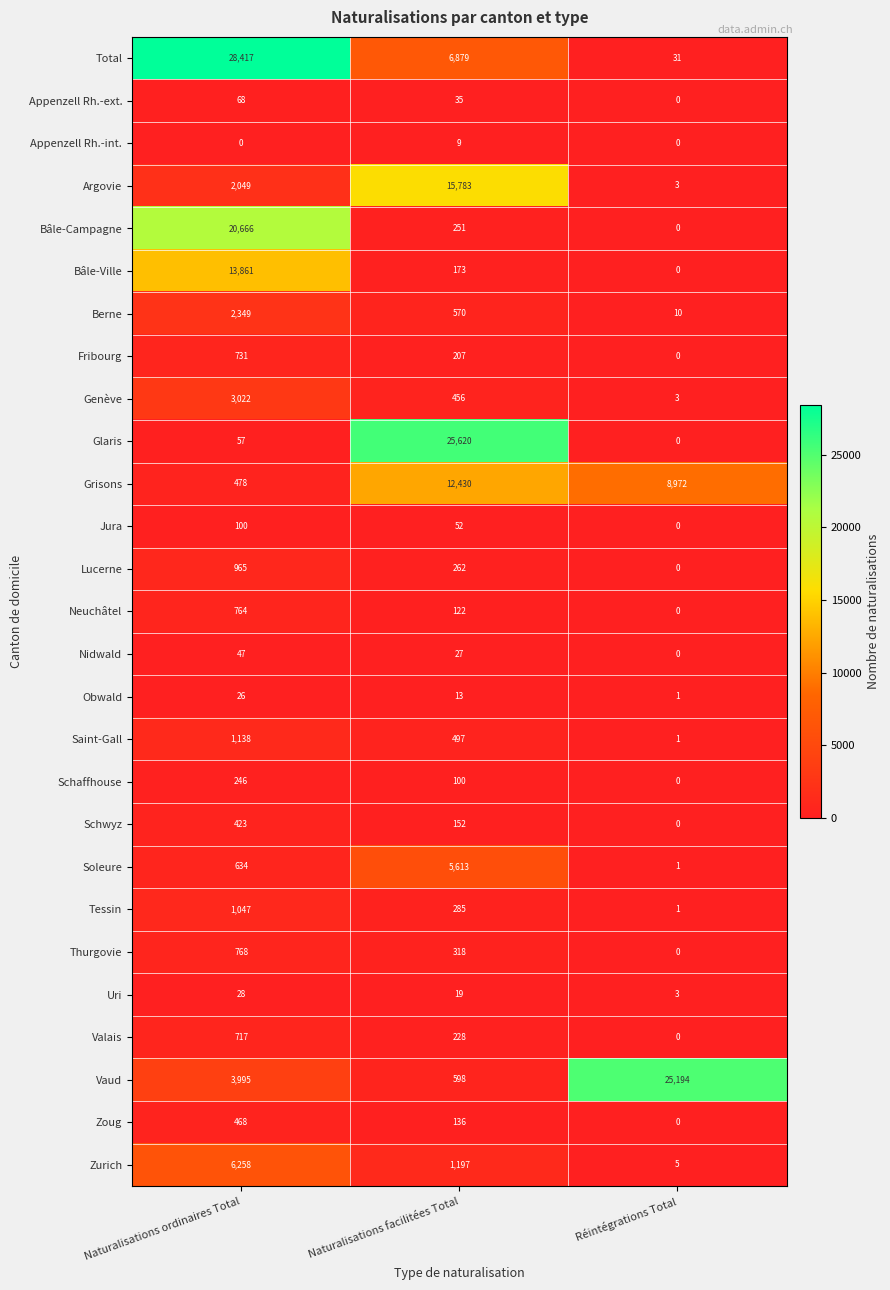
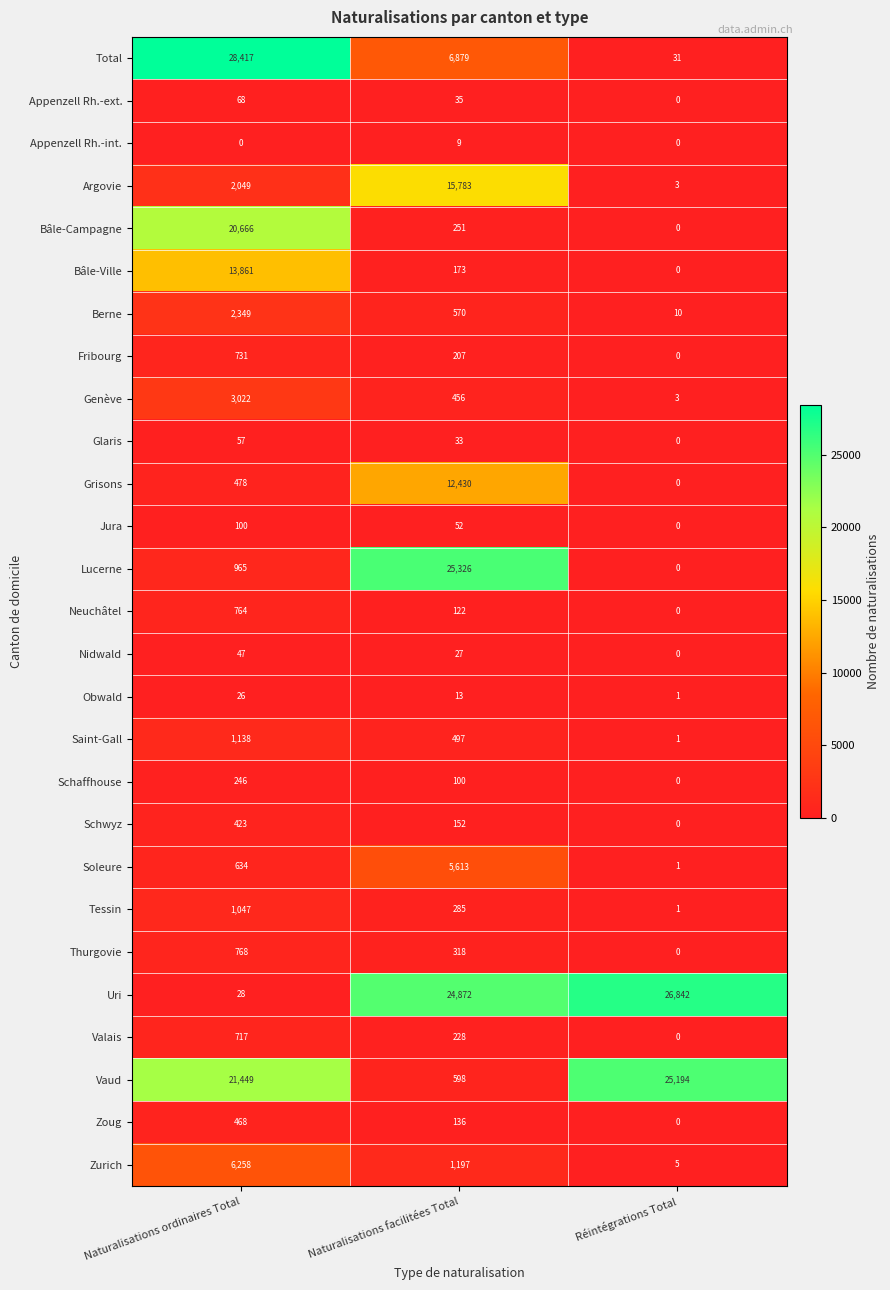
Glaris, Naturalisations facilitées Total: 25,620 -> 33
Grisons, Réintégrations Total: 8,972 -> 0
Lucerne, Naturalisations facilitées Total: 262 -> 25,326
Uri, Naturalisations facilitées Total: 19 -> 24,872
Uri, Réintégrations Total: 3 -> 26,842
Vaud, Naturalisations ordinaires Total: 3,995 -> 21,449
